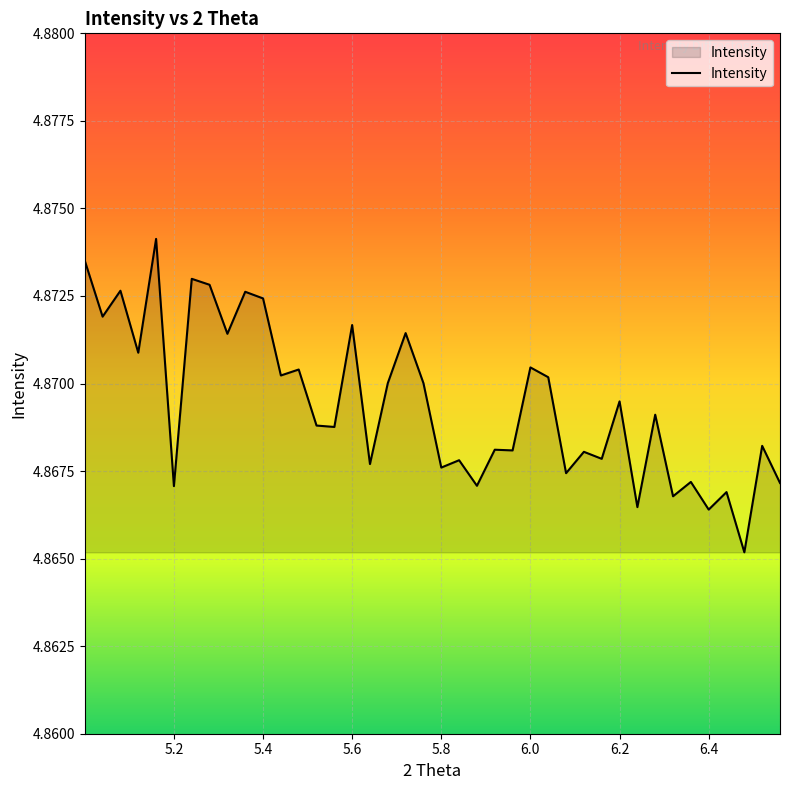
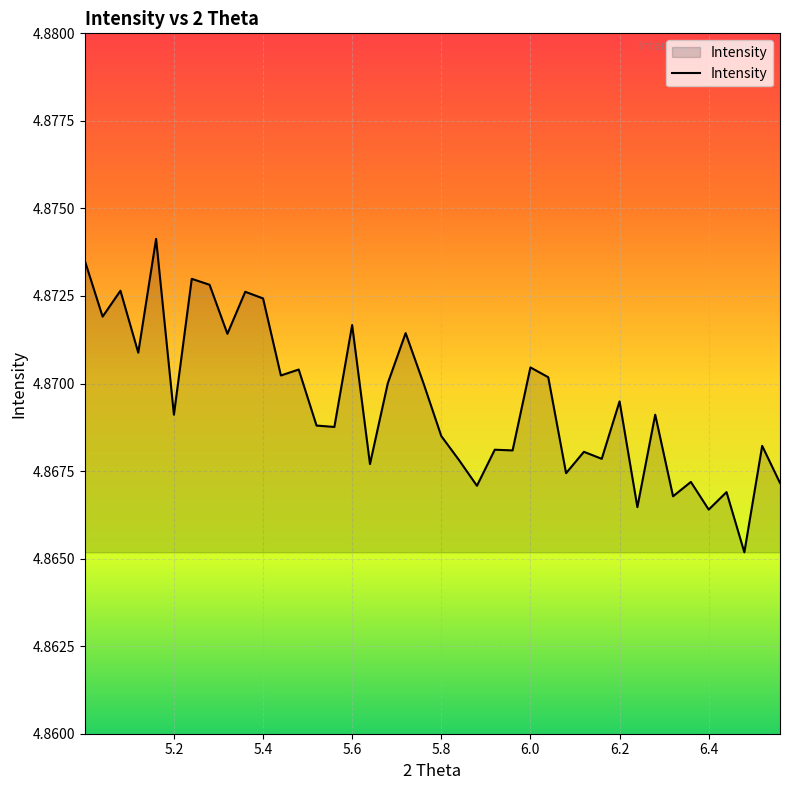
5.2: 4.8671 -> 4.8691
5.8: 4.8676 -> 4.8685
